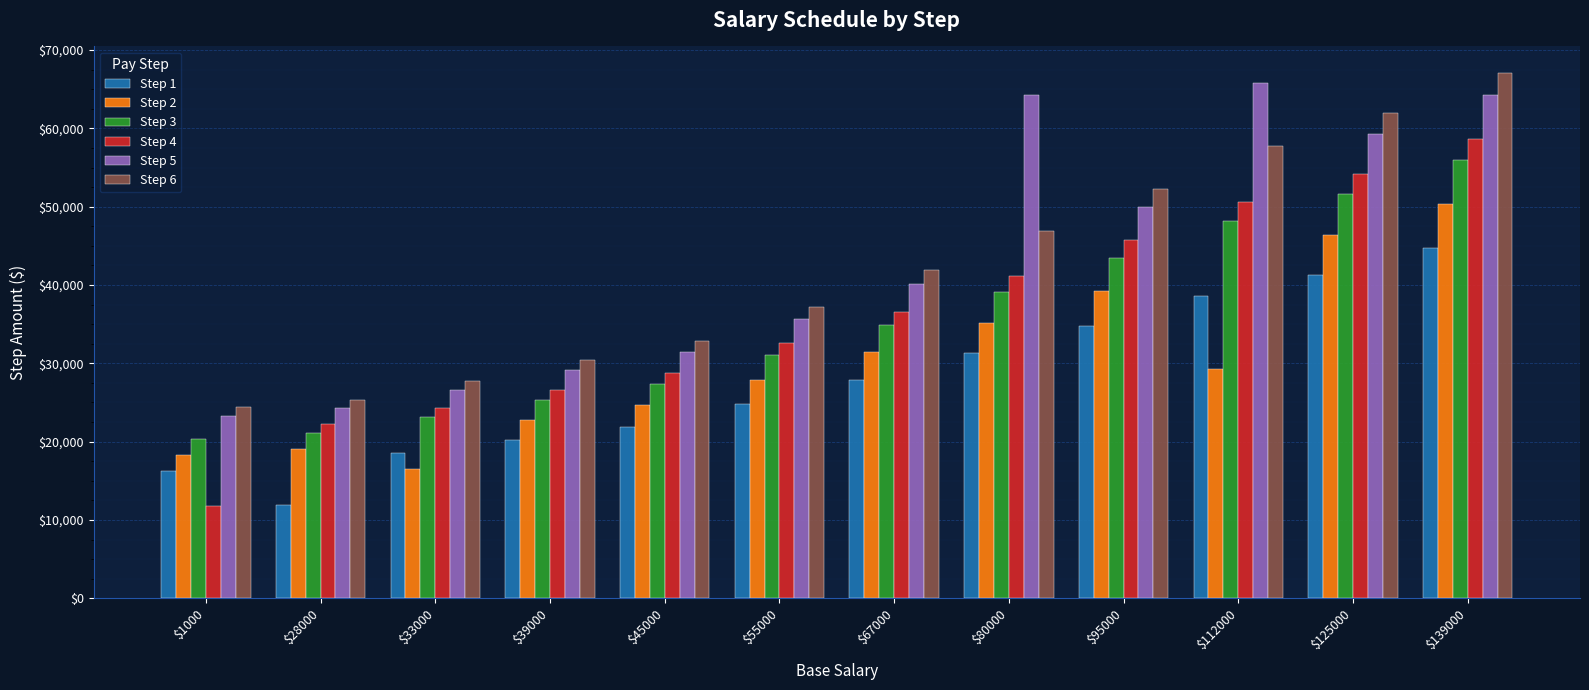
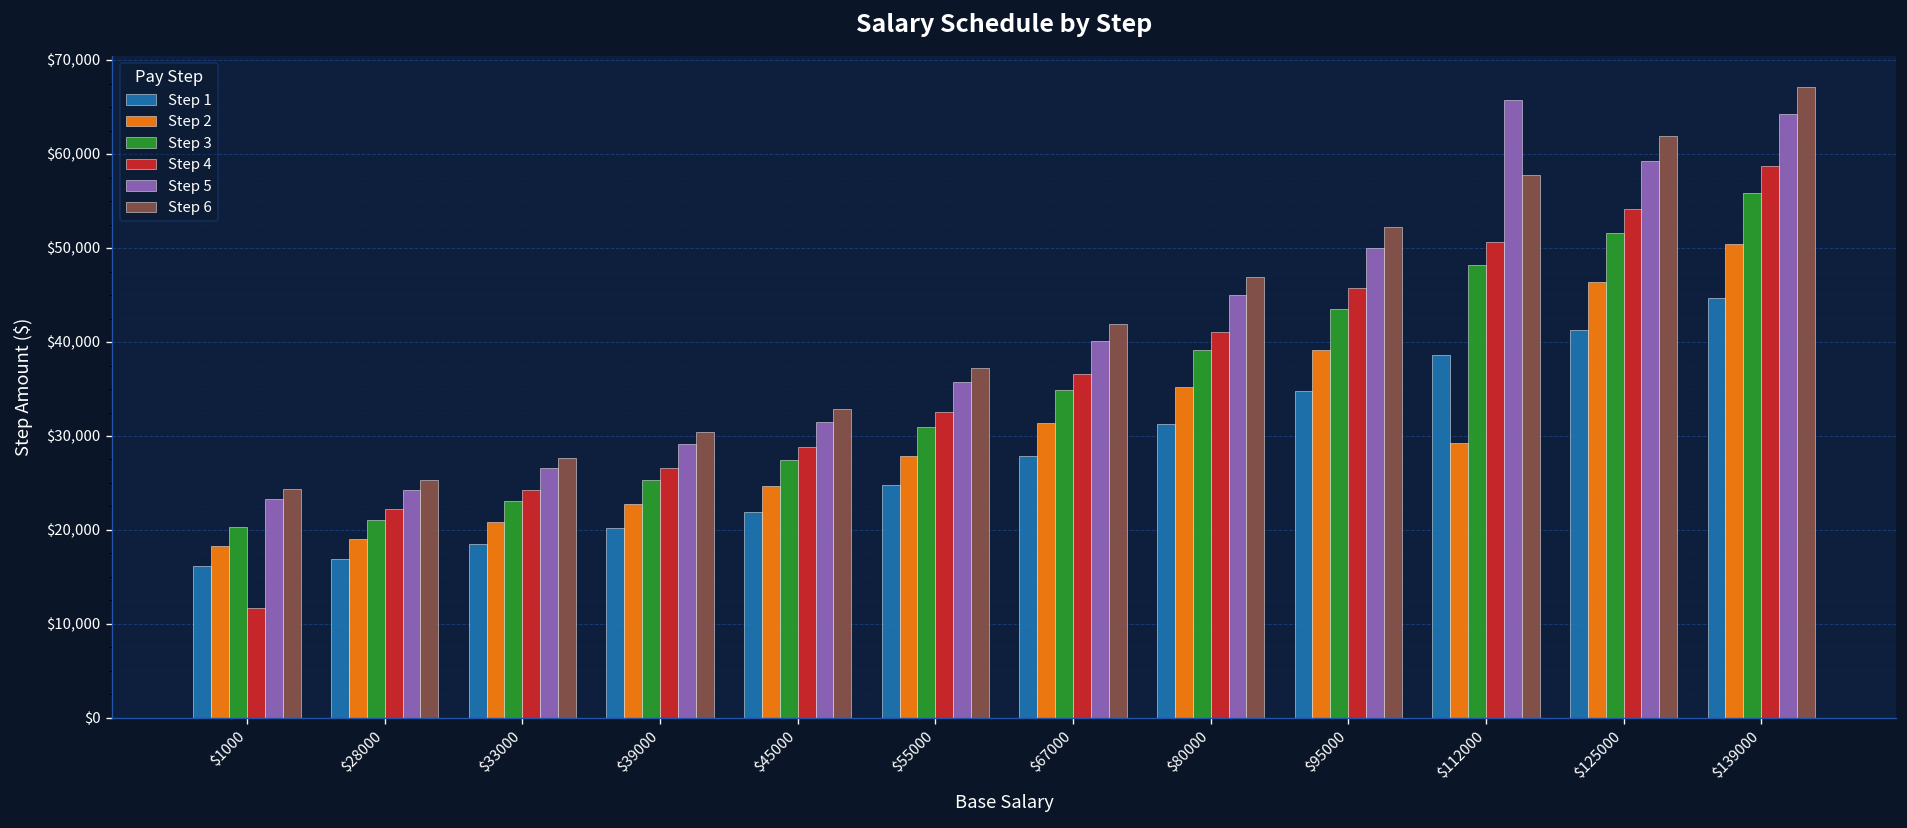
Step 1, $28000: $12,000 -> $17,000
Step 2, $33000: $17,000 -> $21,000
Step 5, $80000: $64,000 -> $45,000
